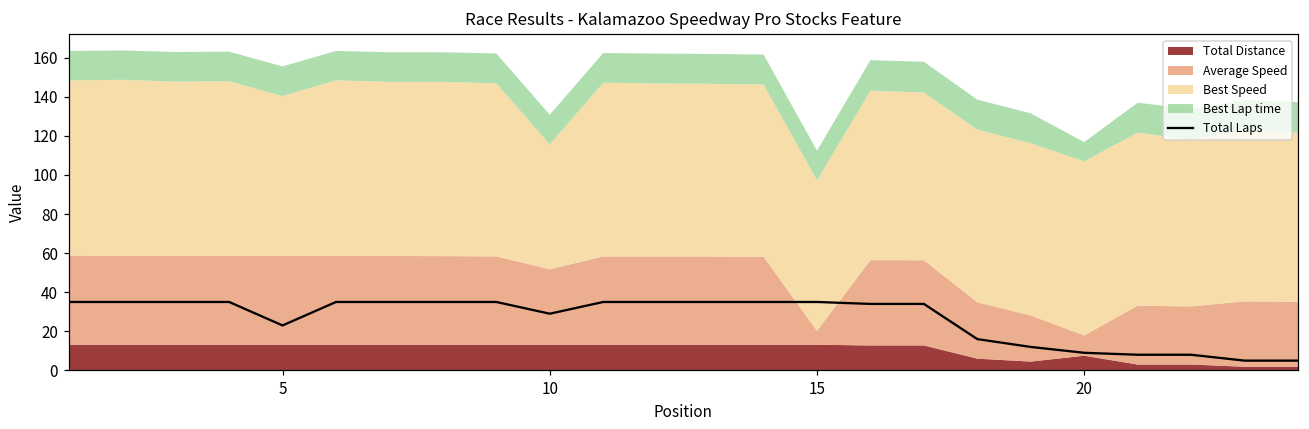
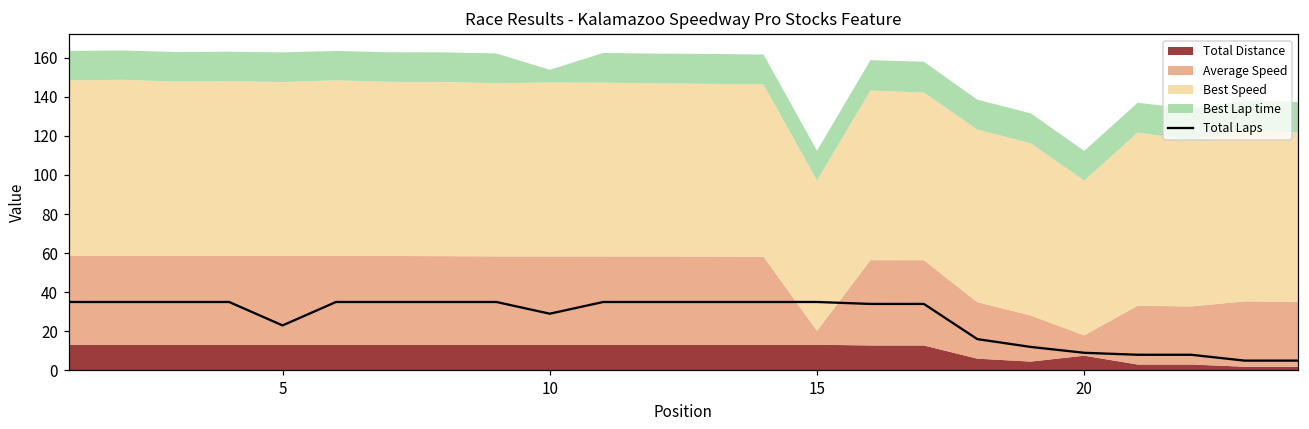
Best Speed, 5: 82 -> 89
Average Speed, 10: 39 -> 45
Best Speed, 10: 64 -> 89
Best Lap time, 10: 15 -> 7
Best Speed, 20: 89 -> 79
Best Lap time, 20: 10 -> 15
